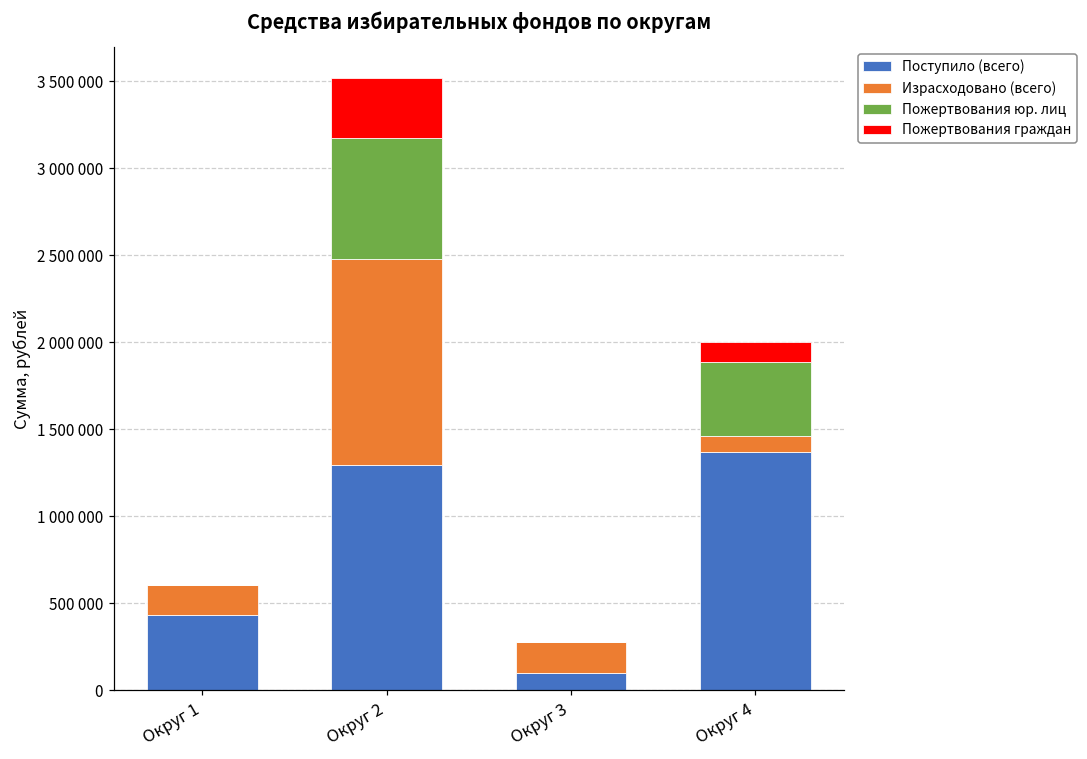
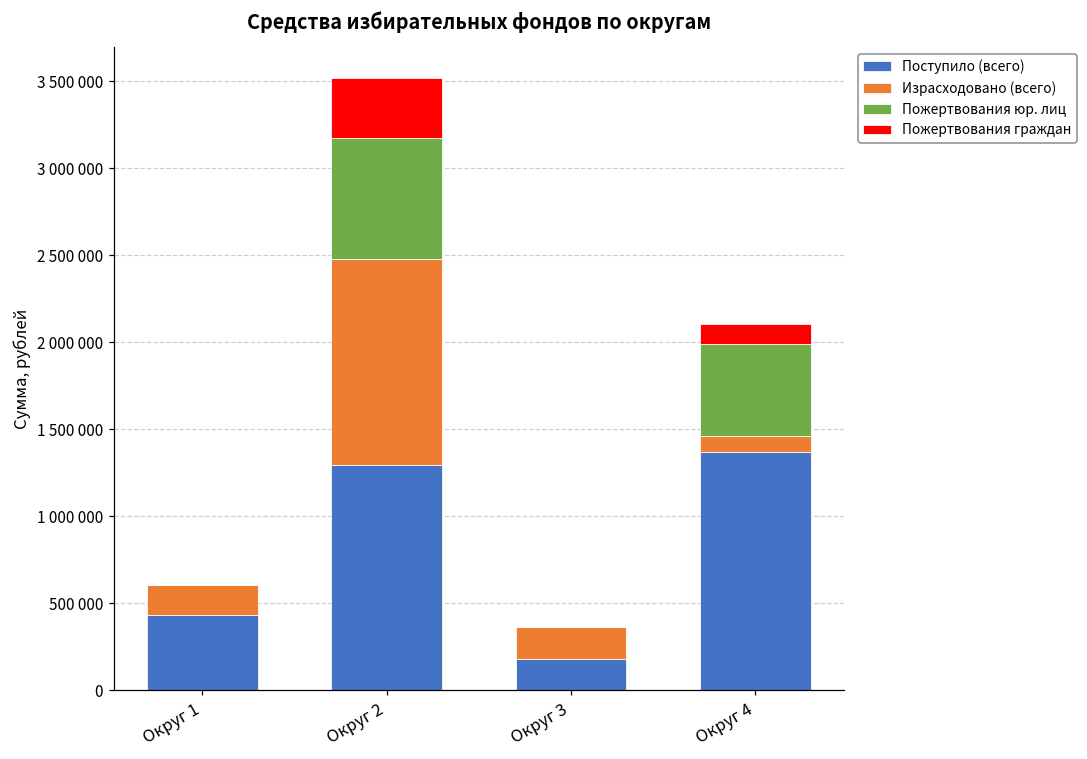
Поступило (всего), Округ 3: 100000 -> 180000
Пожертвования юр. лиц, Округ 4: 430000 -> 530000
